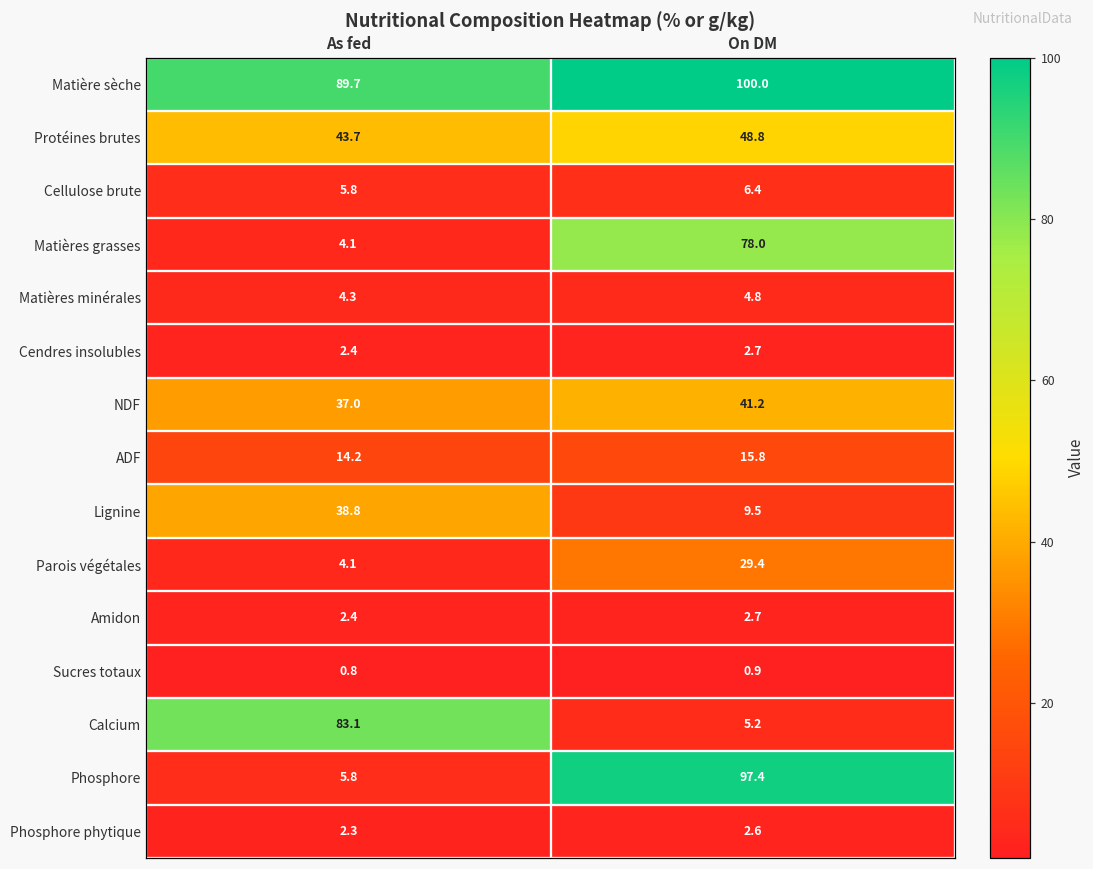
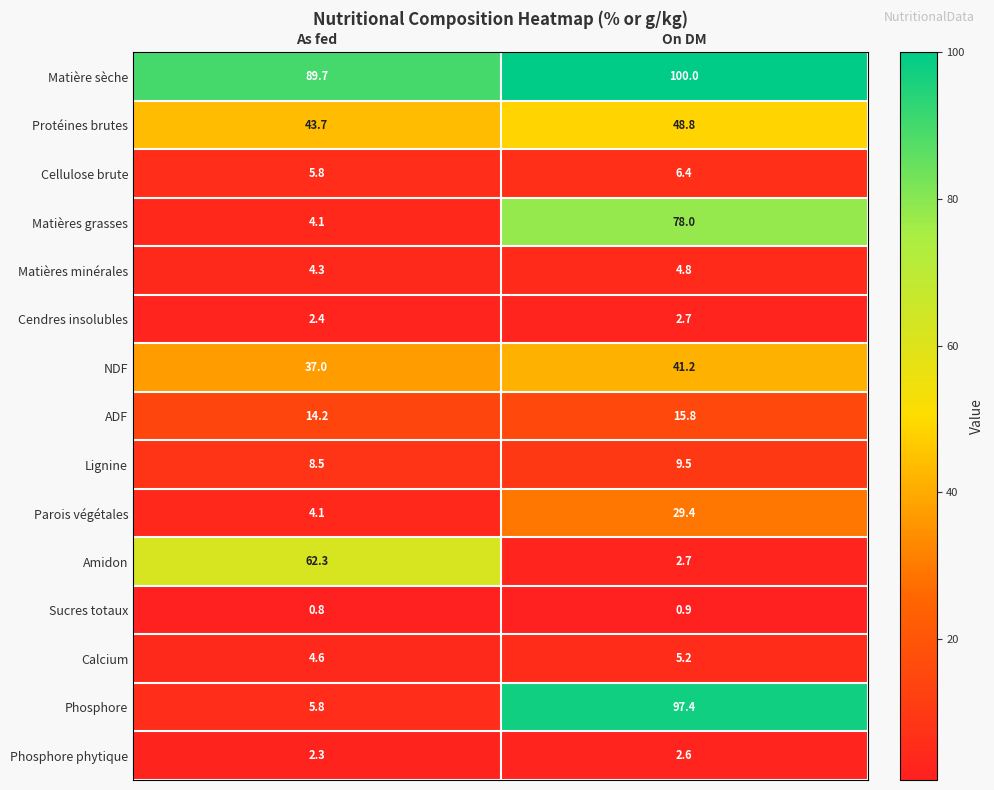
Lignine, As fed: 38.8 -> 8.5
Amidon, As fed: 2.4 -> 62.3
Calcium, As fed: 83.1 -> 4.6
